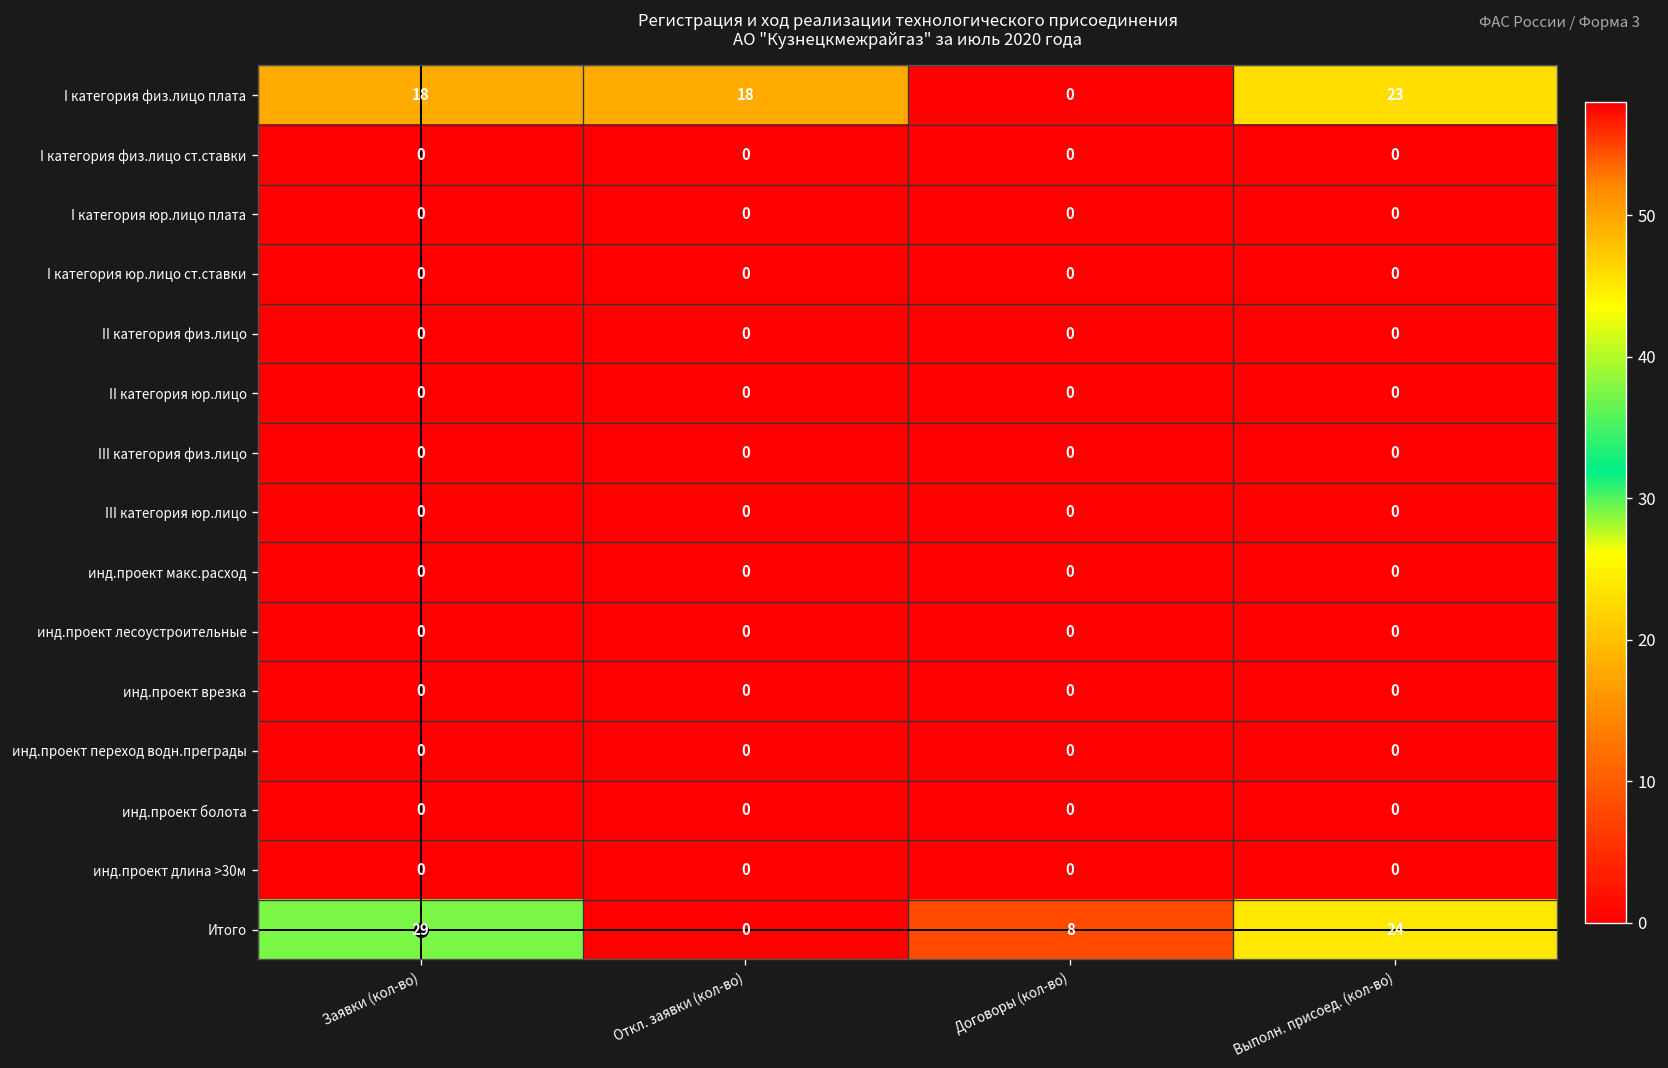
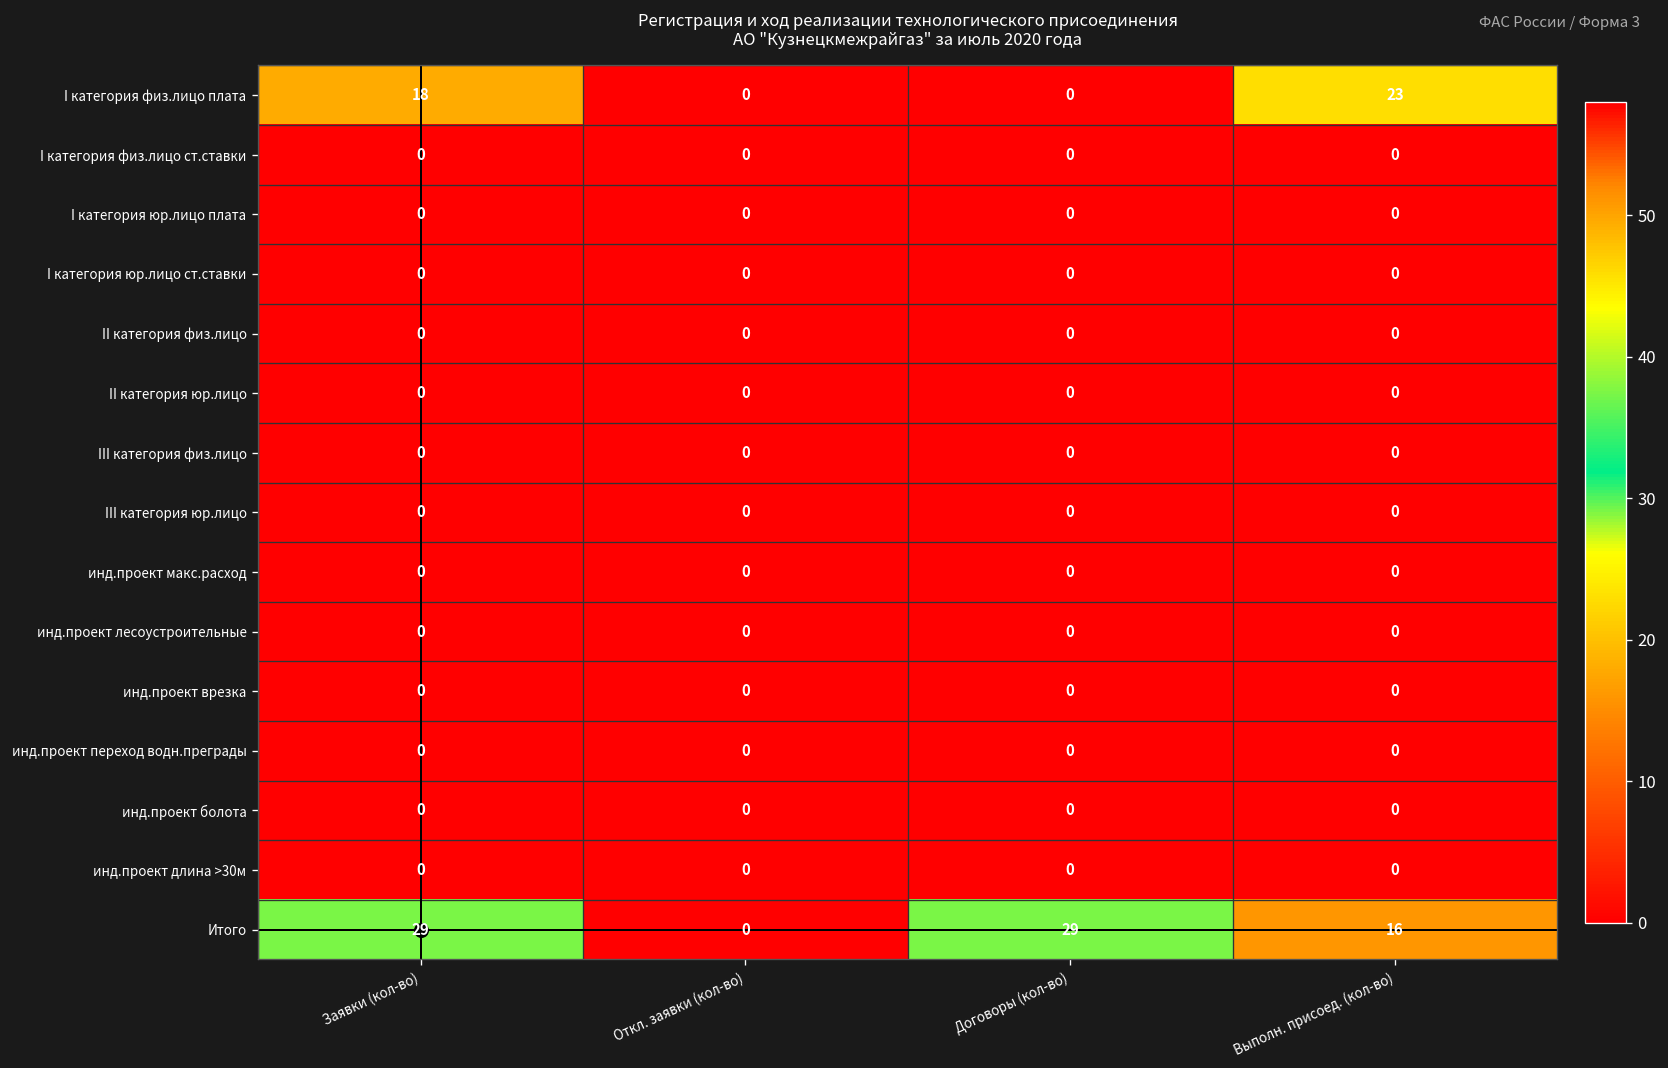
I категория физ.лицо плата, Откл. заявки (кол-во): 18 -> 0
Итого, Договоры (кол-во): 8 -> 29
Итого, Выполн. присоед. (кол-во): 24 -> 16
